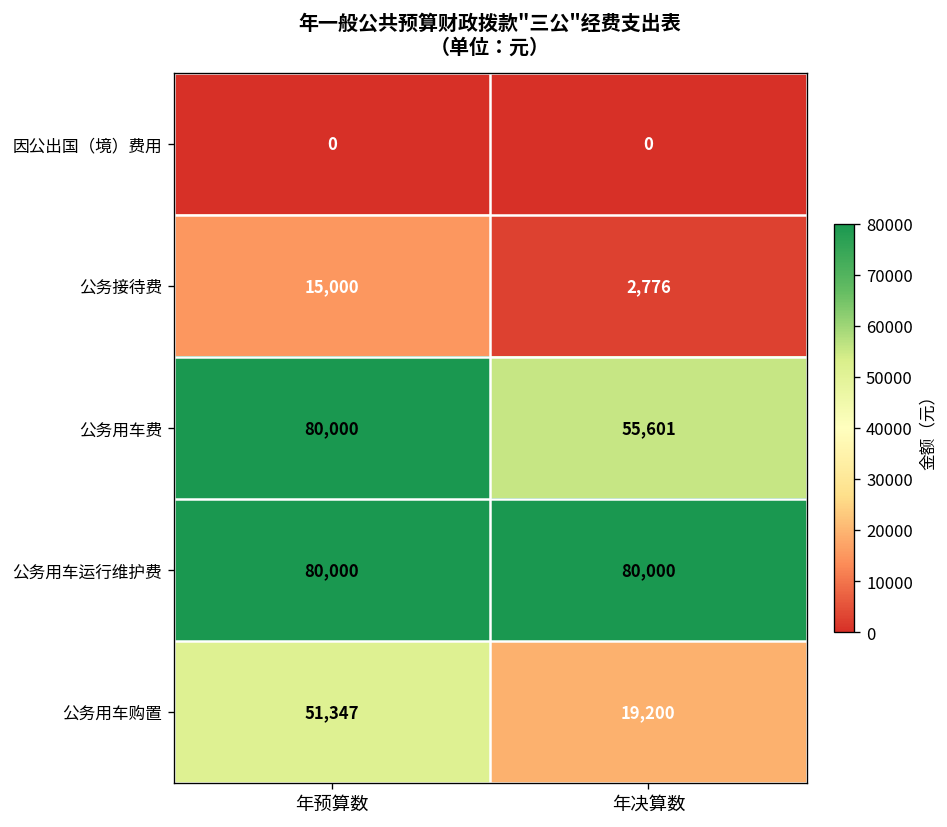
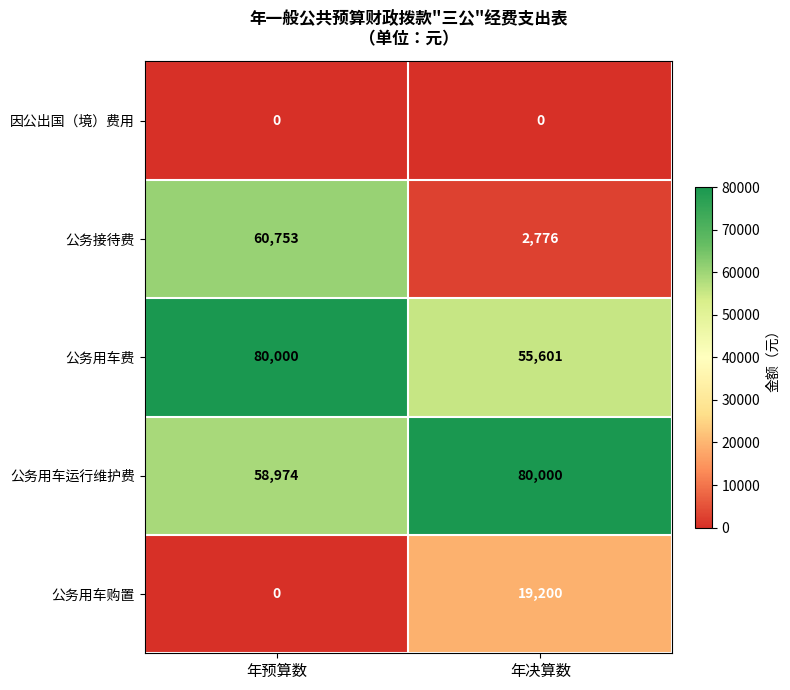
公务接待费, 年预算数: 15,000 -> 60,753
公务用车运行维护费, 年预算数: 80,000 -> 58,974
公务用车购置, 年预算数: 51,347 -> 0
